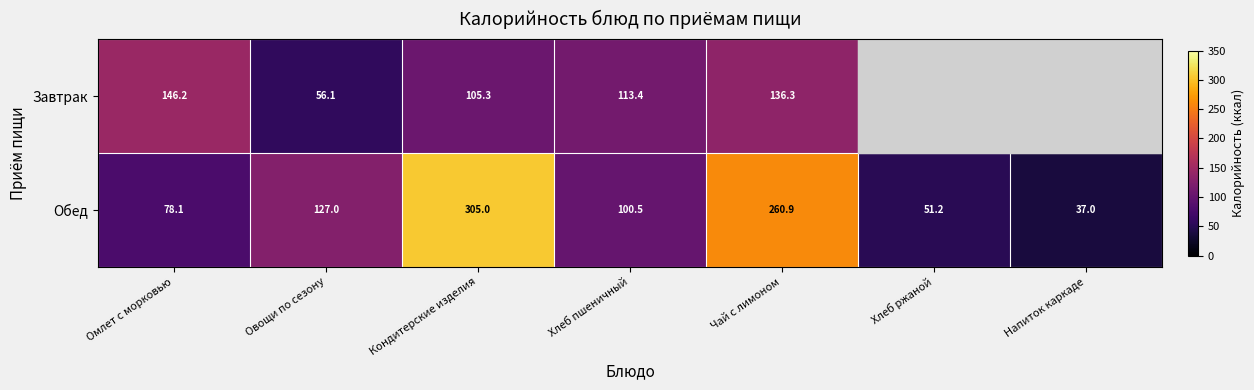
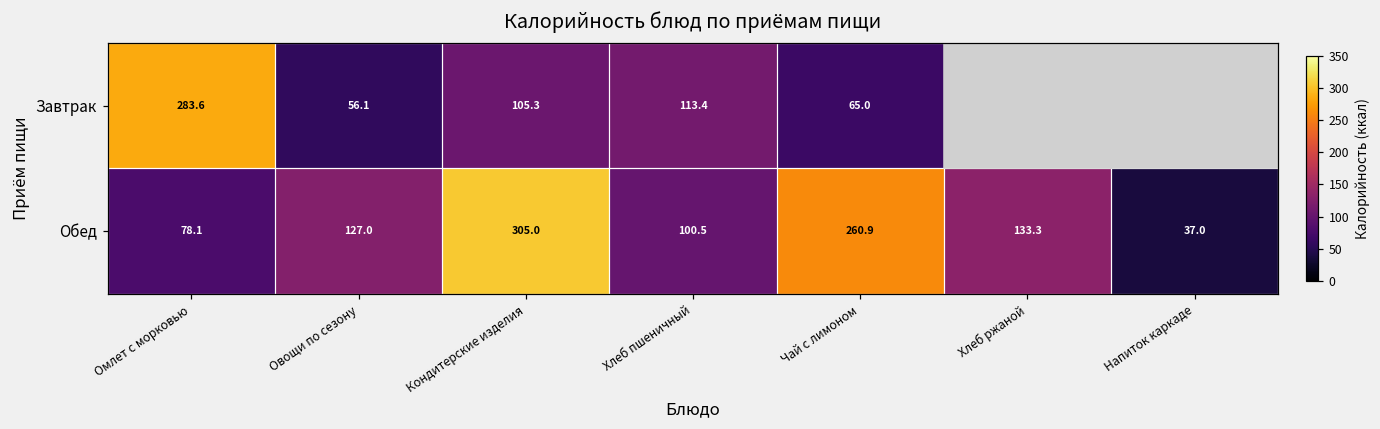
Завтрак, Омлет с морковью: 146.2 -> 283.6
Завтрак, Чай с лимоном: 136.3 -> 65.0
Обед, Хлеб ржаной: 51.2 -> 133.3
